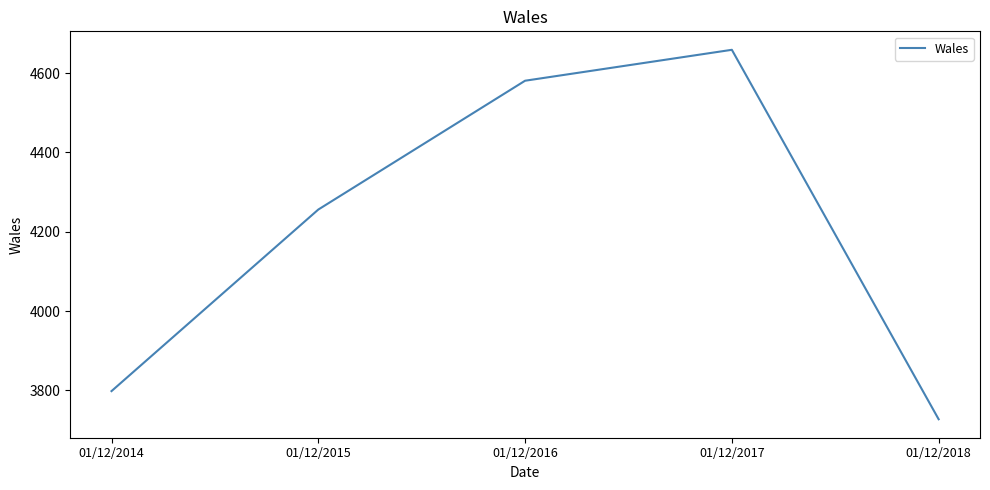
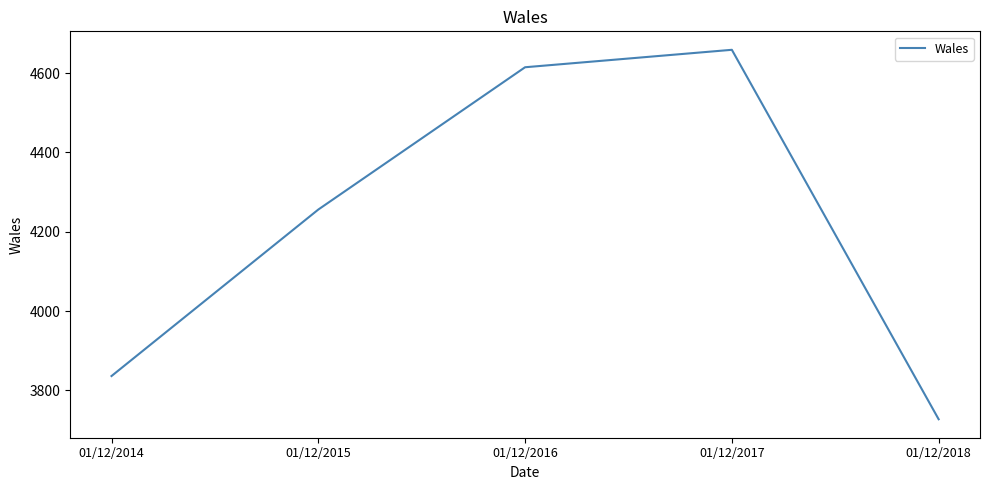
01/12/2014: 3800 -> 3840
01/12/2016: 4580 -> 4620
